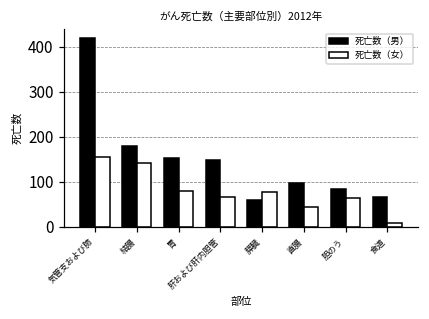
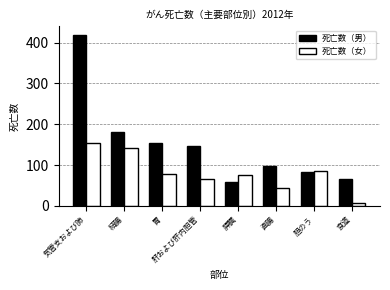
死亡数（女）, 胆のう: 60 -> 90
